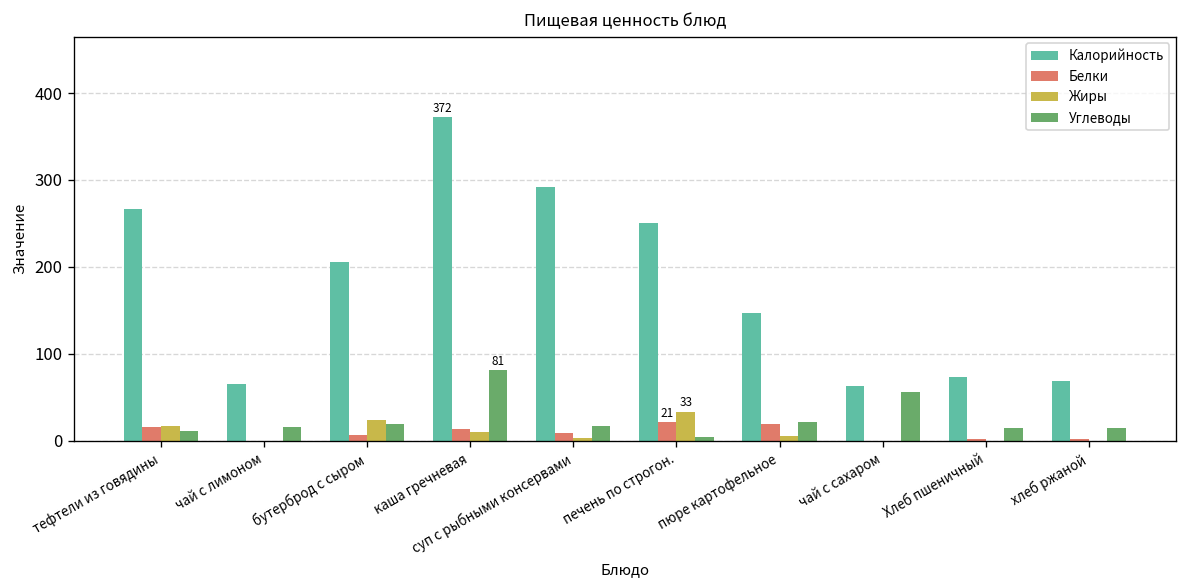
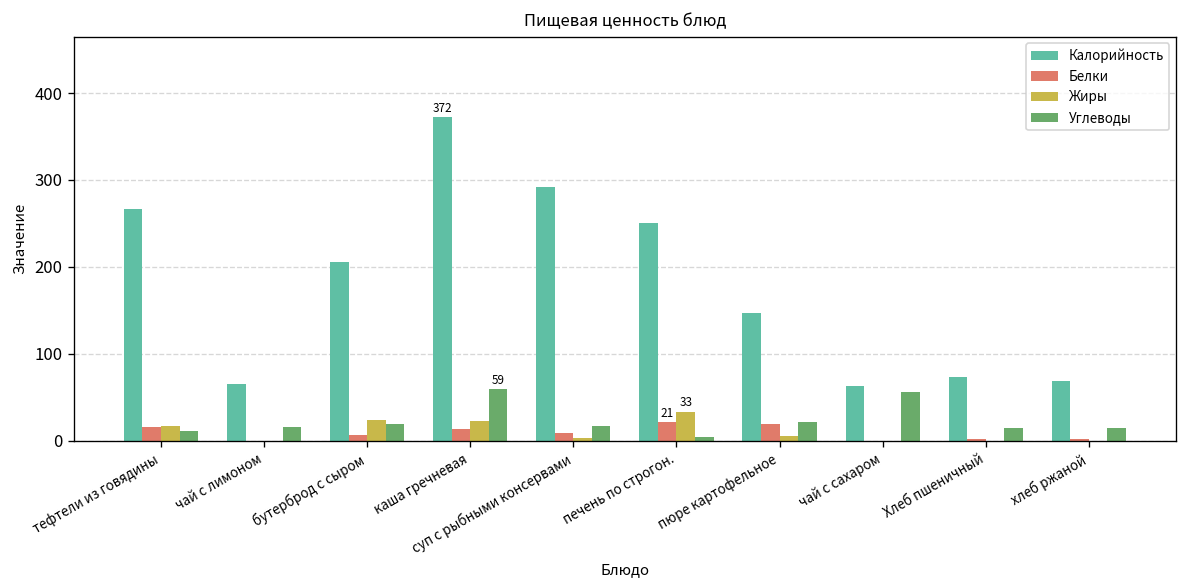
Жиры, каша гречневая: 10 -> 20
Углеводы, каша гречневая: 81 -> 59
